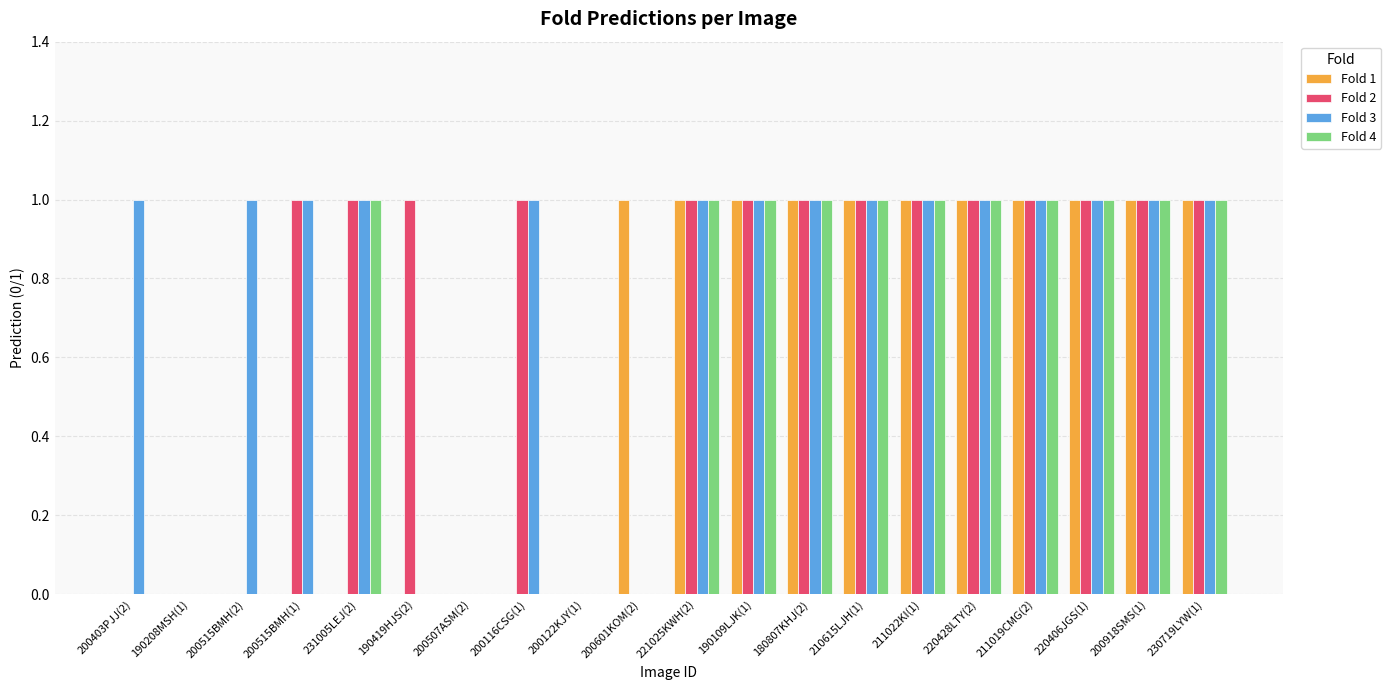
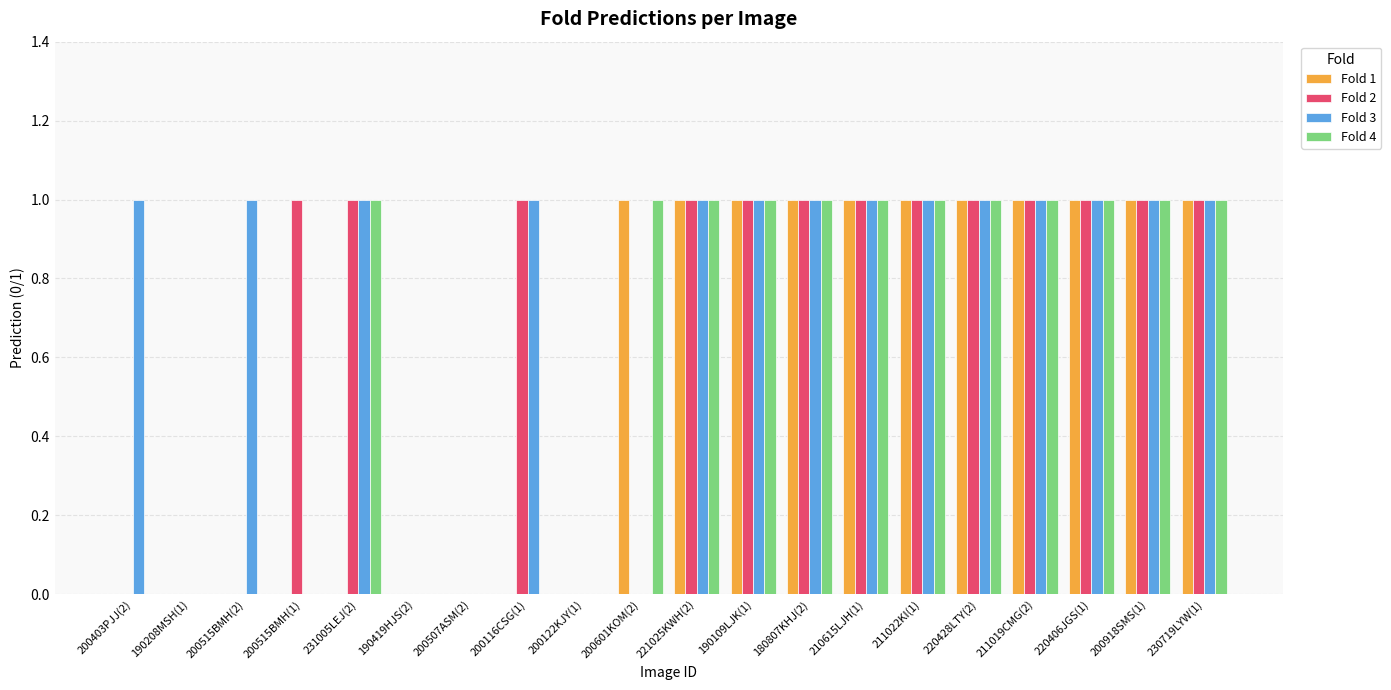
Fold 3, 200515BMH(1): 1 -> 0
Fold 2, 190419HJS(2): 1 -> 0
Fold 4, 200601KOM(2): 0 -> 1
